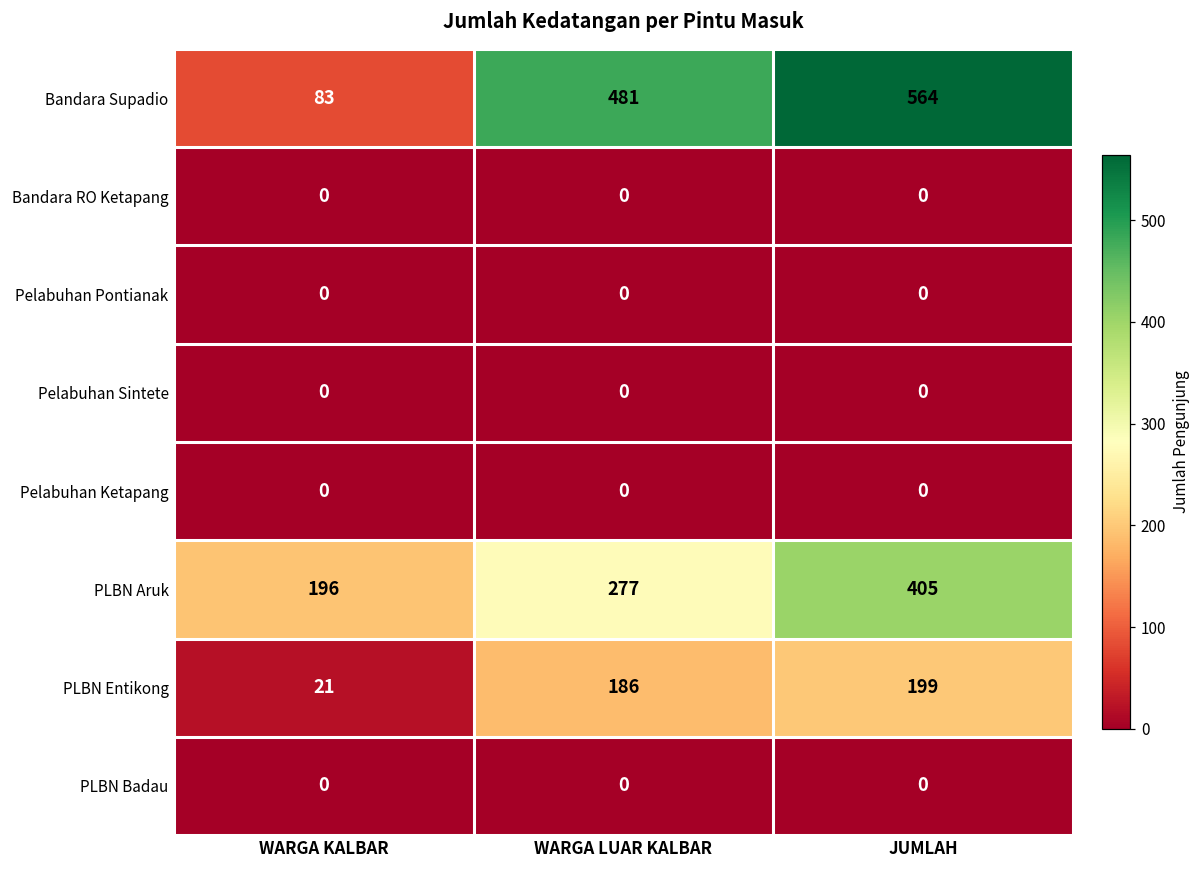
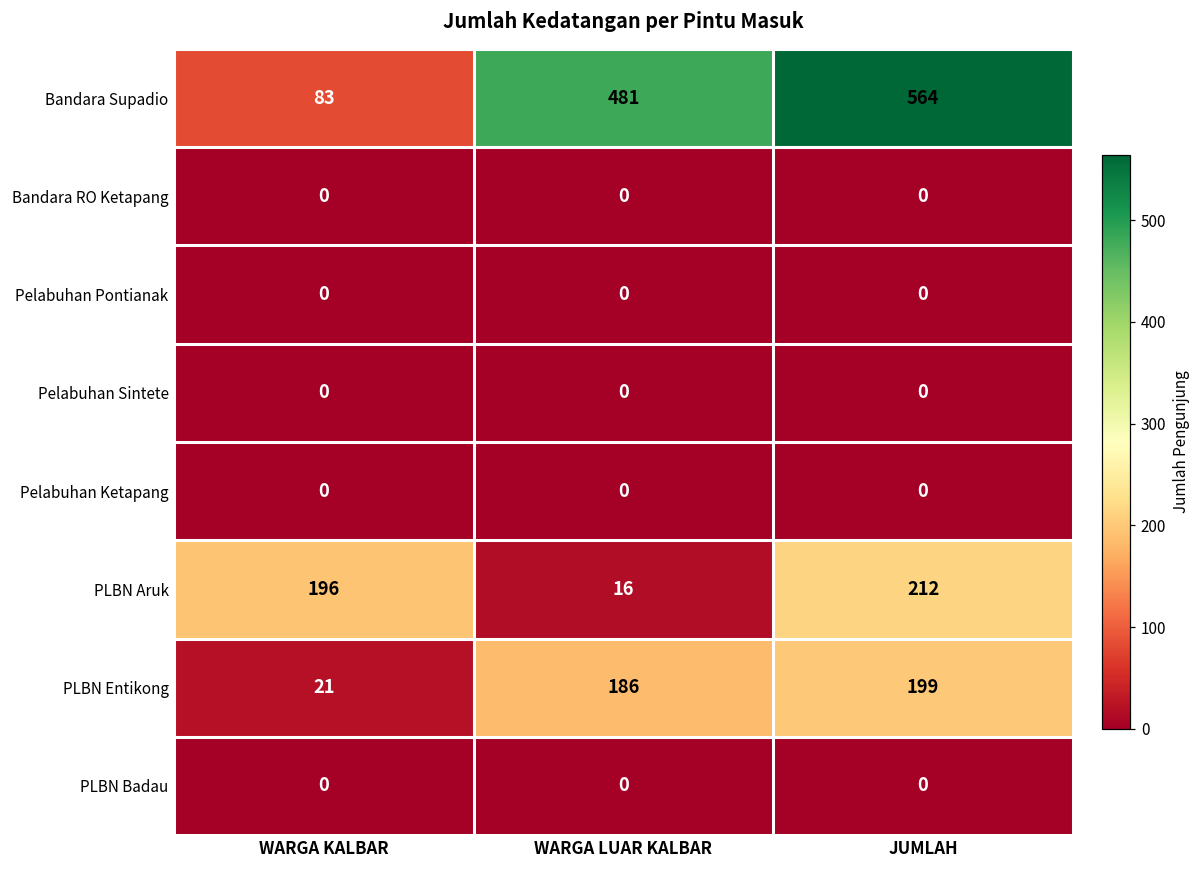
PLBN Aruk, WARGA LUAR KALBAR: 277 -> 16
PLBN Aruk, JUMLAH: 405 -> 212
